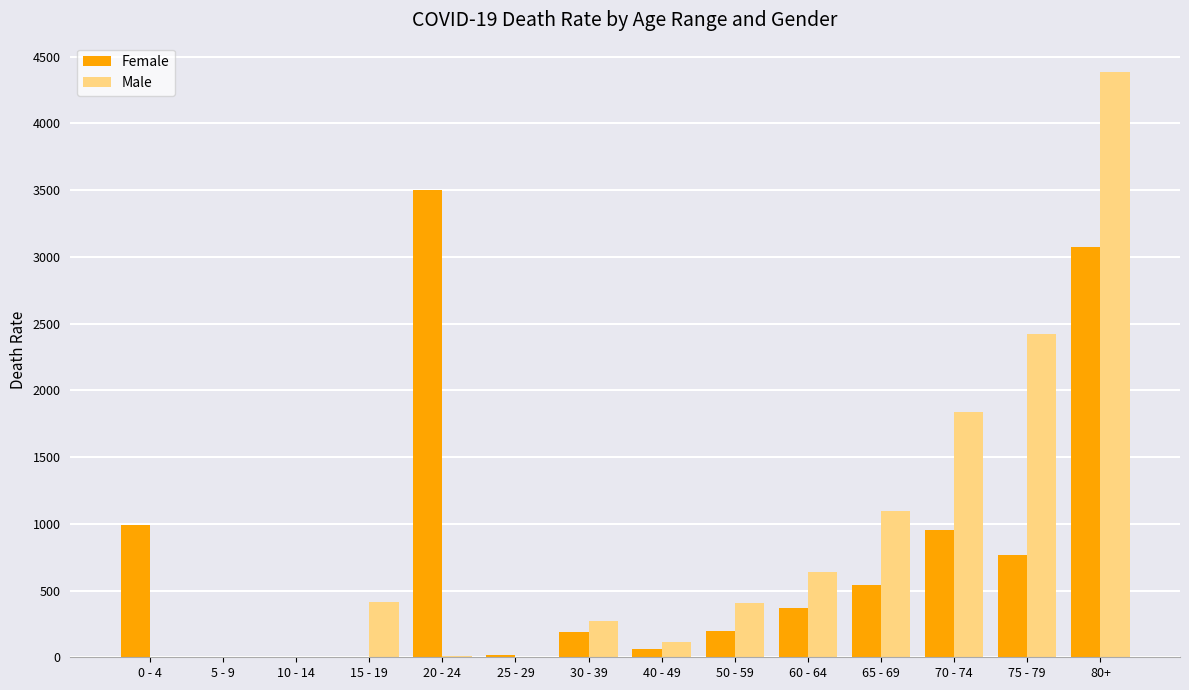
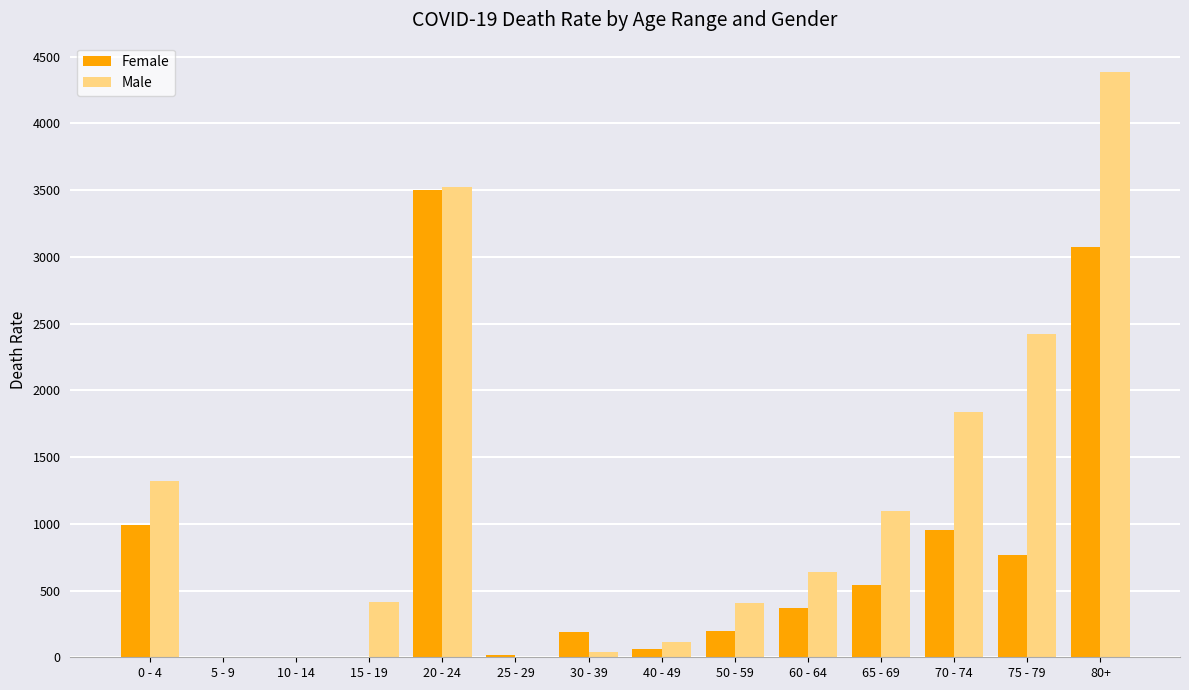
Male, 0 - 4: 0 -> 1320
Male, 20 - 24: 10 -> 3520
Male, 30 - 39: 270 -> 40
